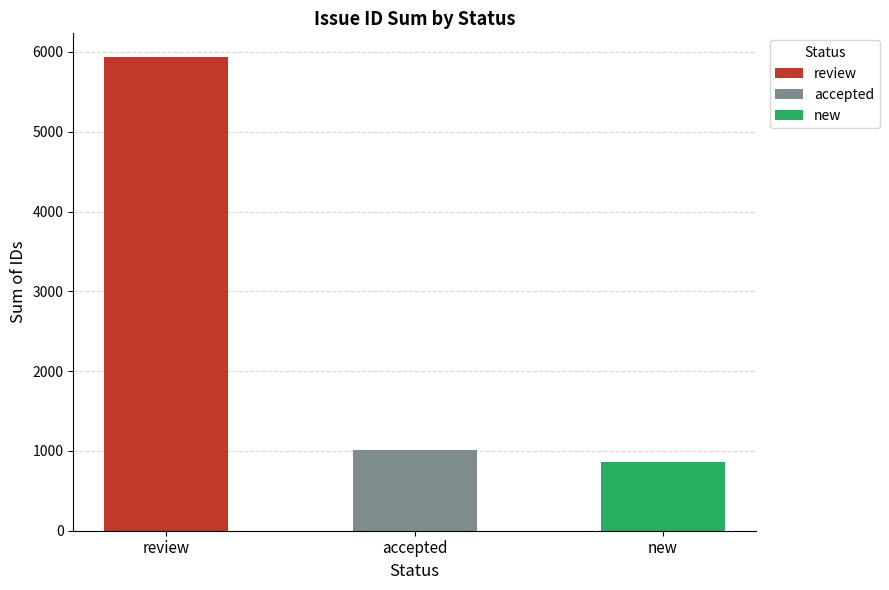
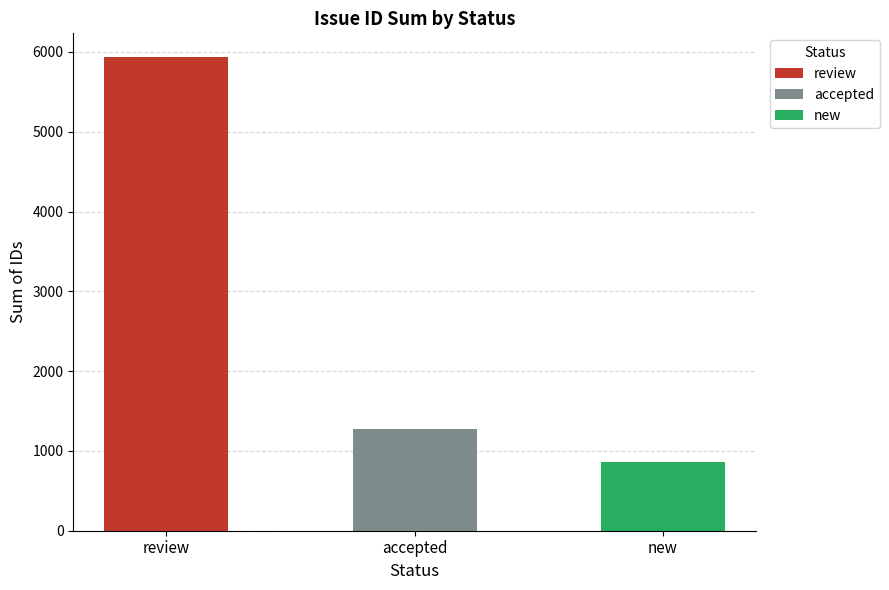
accepted, accepted: 1000 -> 1300
